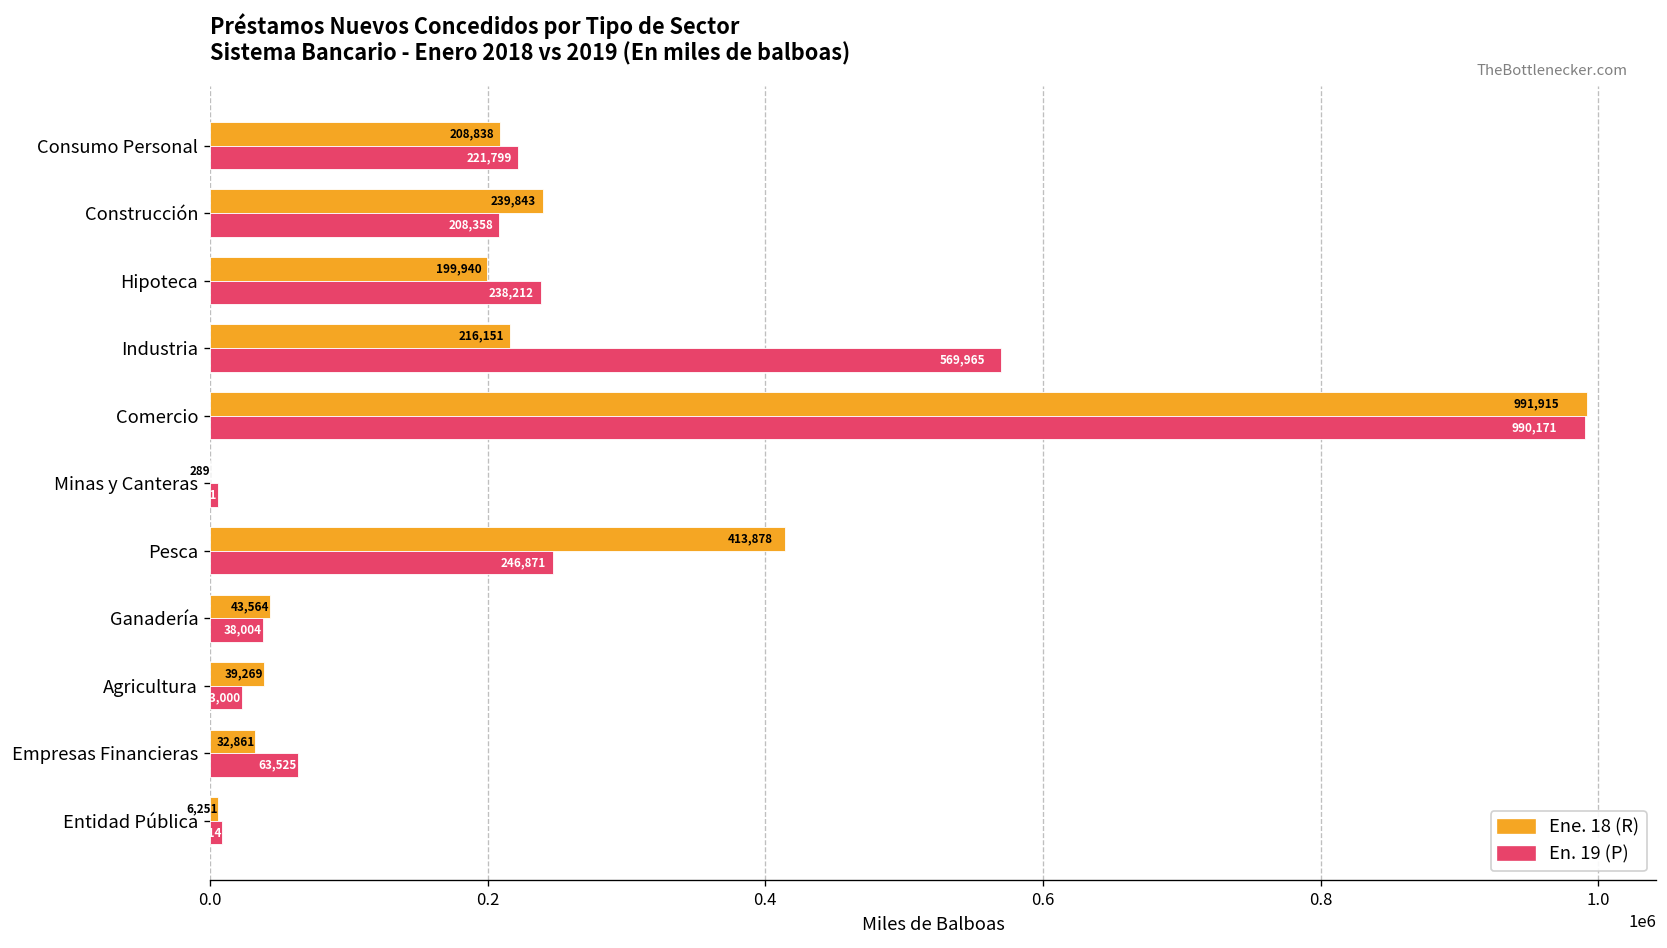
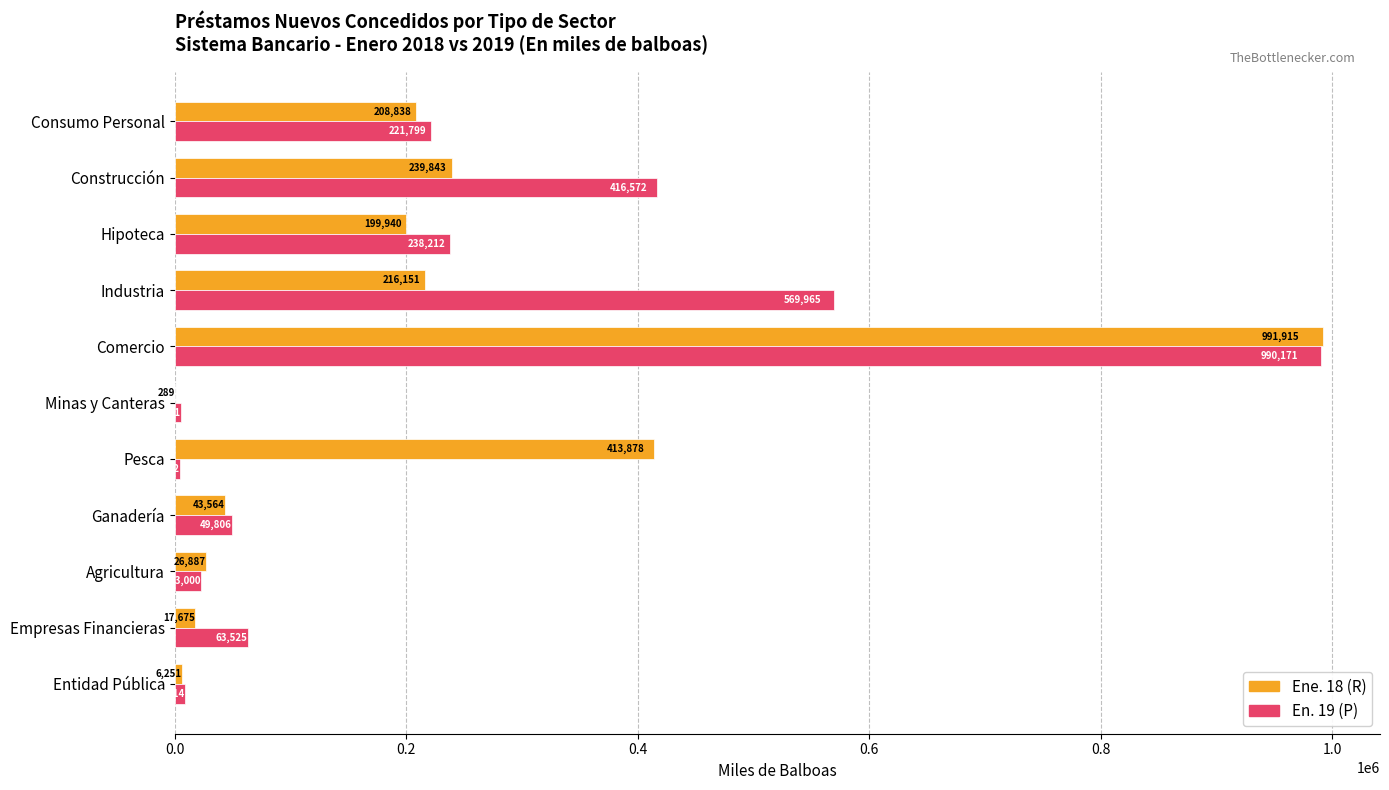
En. 19 (P), Construcción: 208,358 -> 416,572
En. 19 (P), Pesca: 247000 -> 4000
En. 19 (P), Ganadería: 38,004 -> 49,806
Ene. 18 (R), Agricultura: 39,269 -> 26,887
Ene. 18 (R), Empresas Financieras: 32,861 -> 17,675
